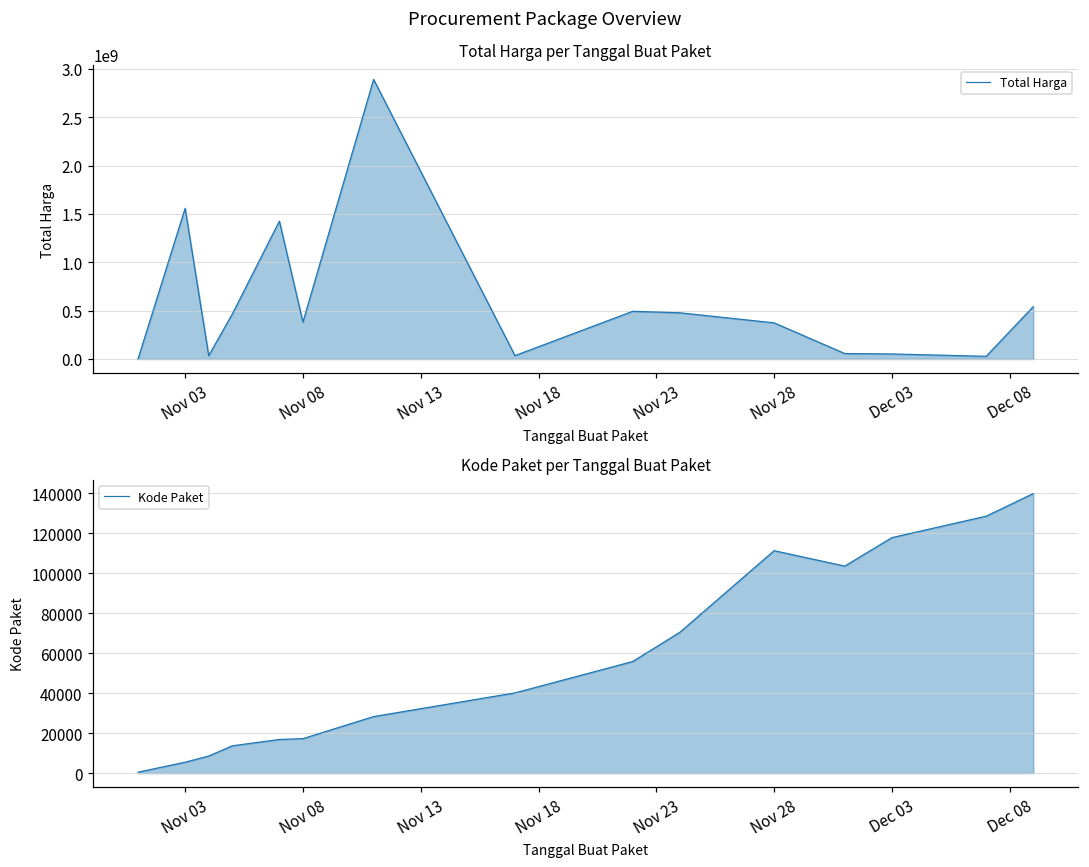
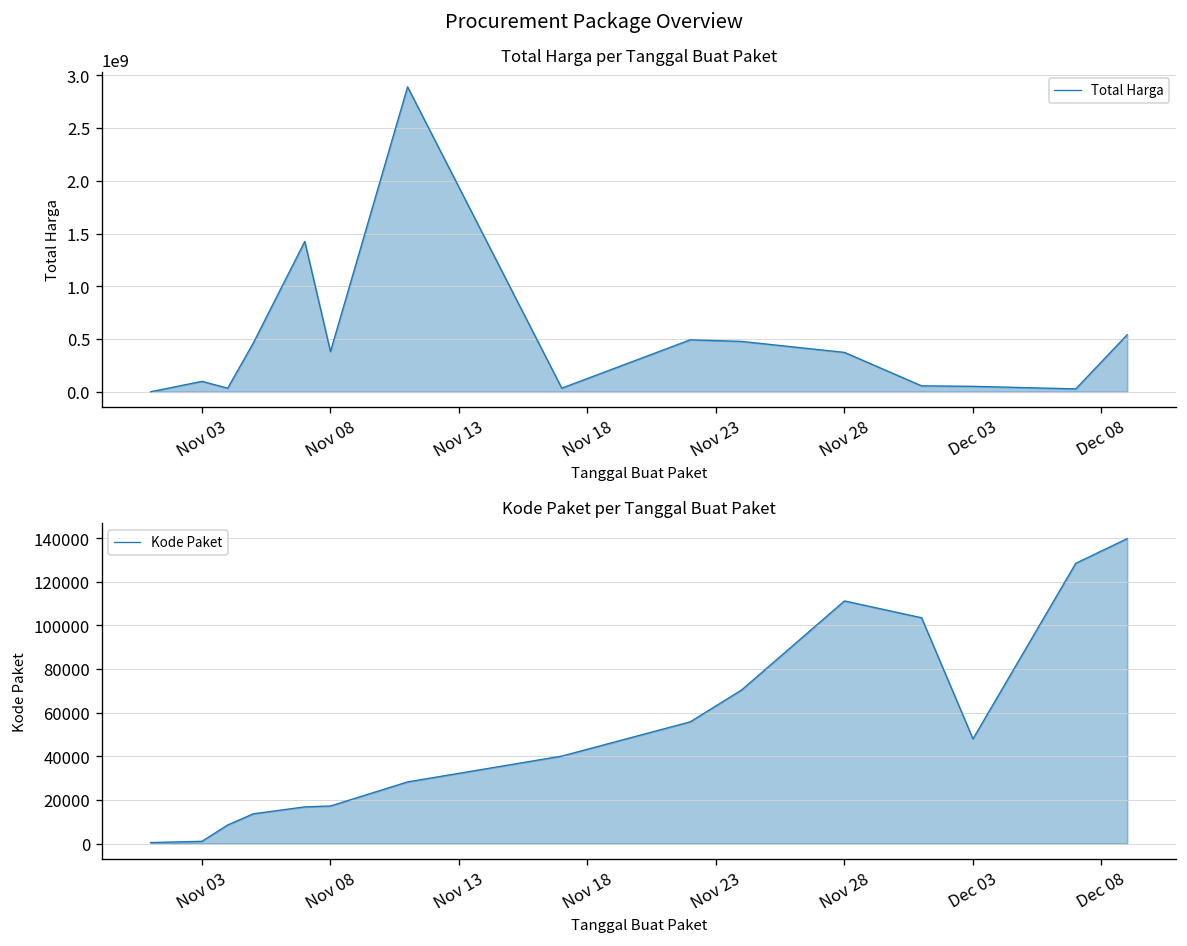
Total Harga per Tanggal Buat Paket, Nov 03: 1600000000 -> 100000000
Kode Paket per Tanggal Buat Paket, Nov 03: 5000 -> 1000
Kode Paket per Tanggal Buat Paket, Dec 03: 118000 -> 48000
